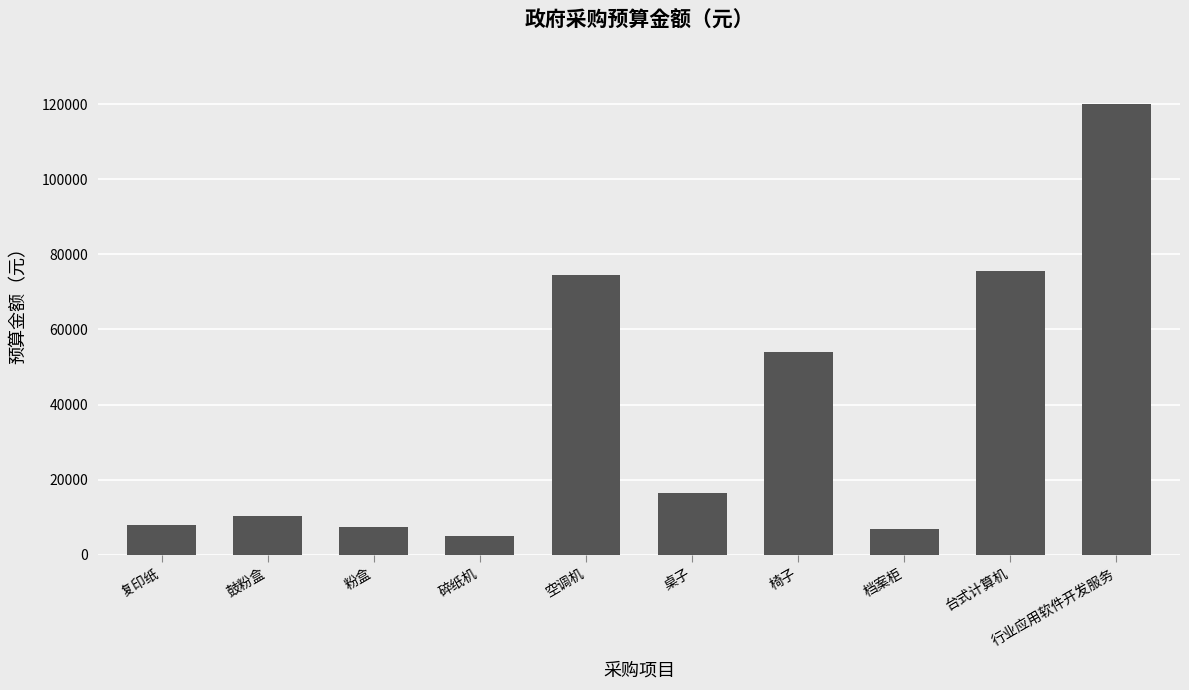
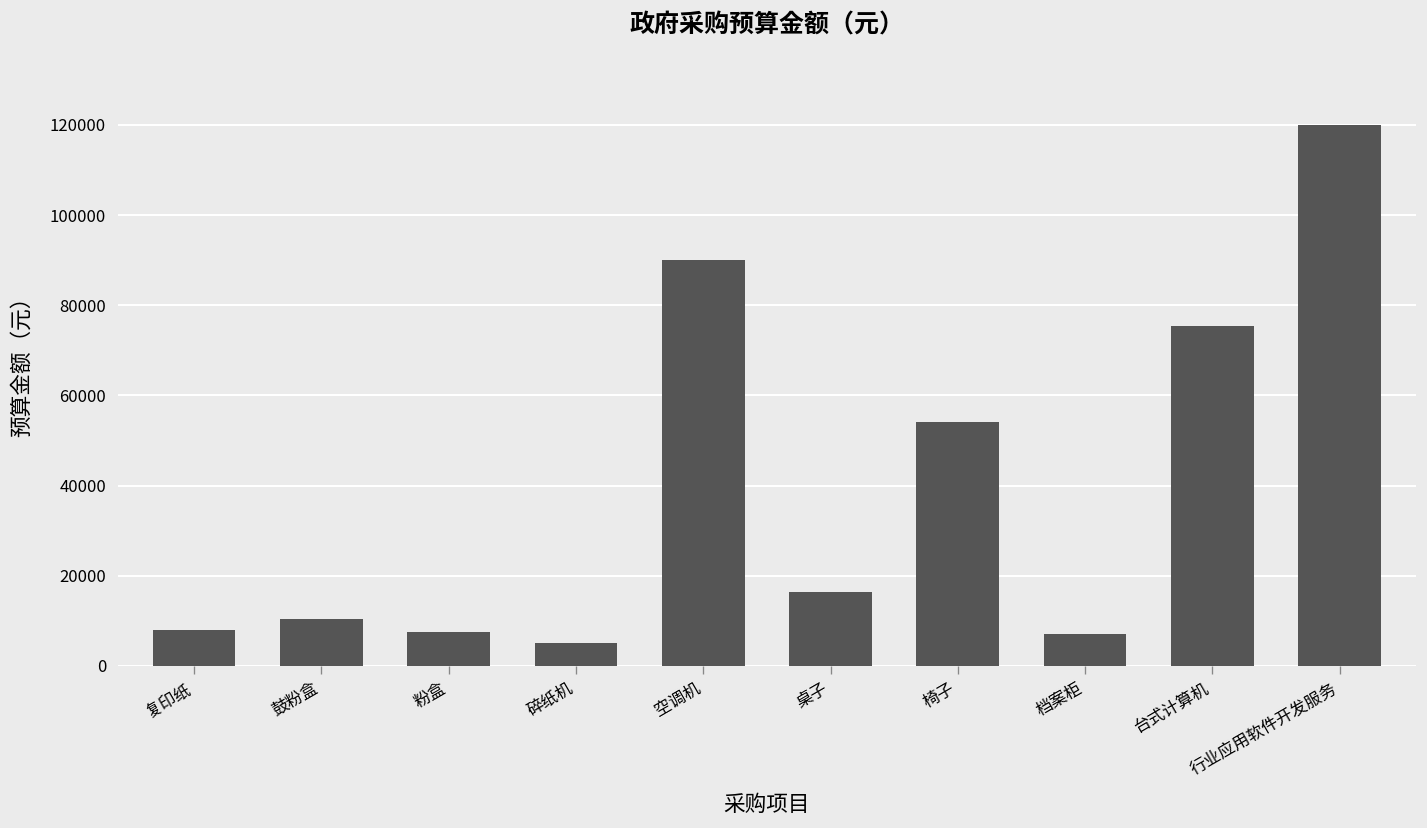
空调机: 75000 -> 90000
